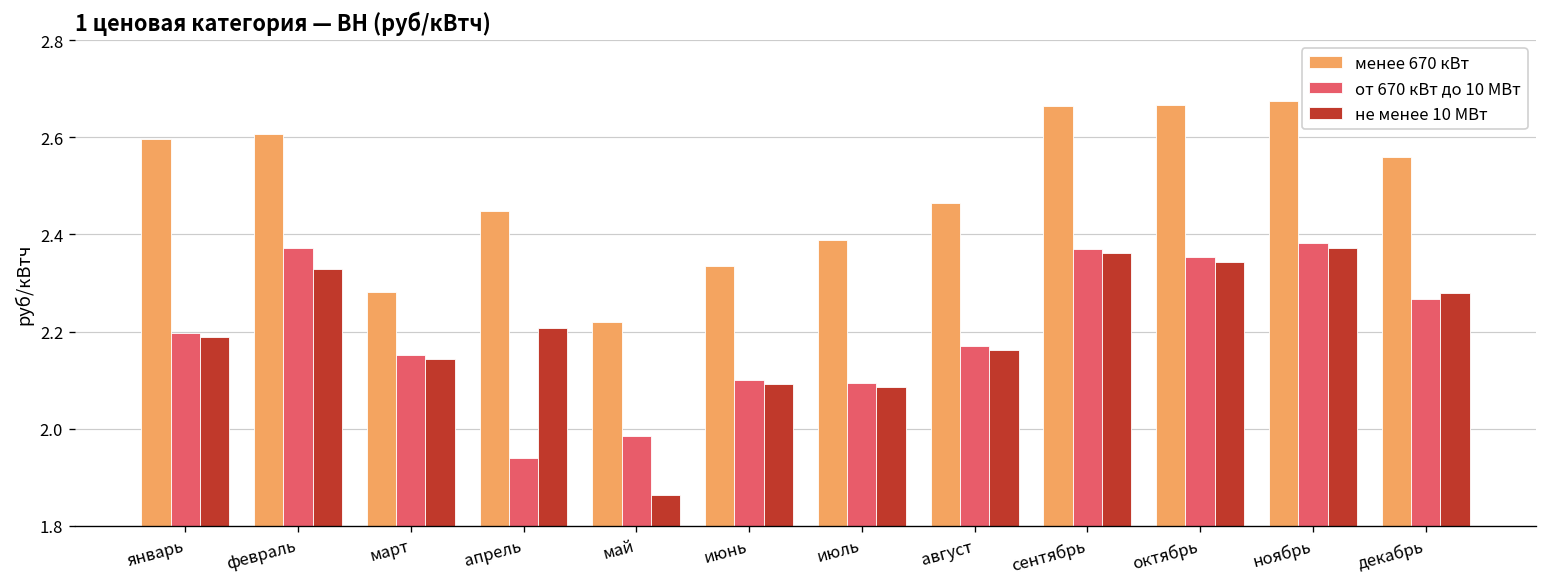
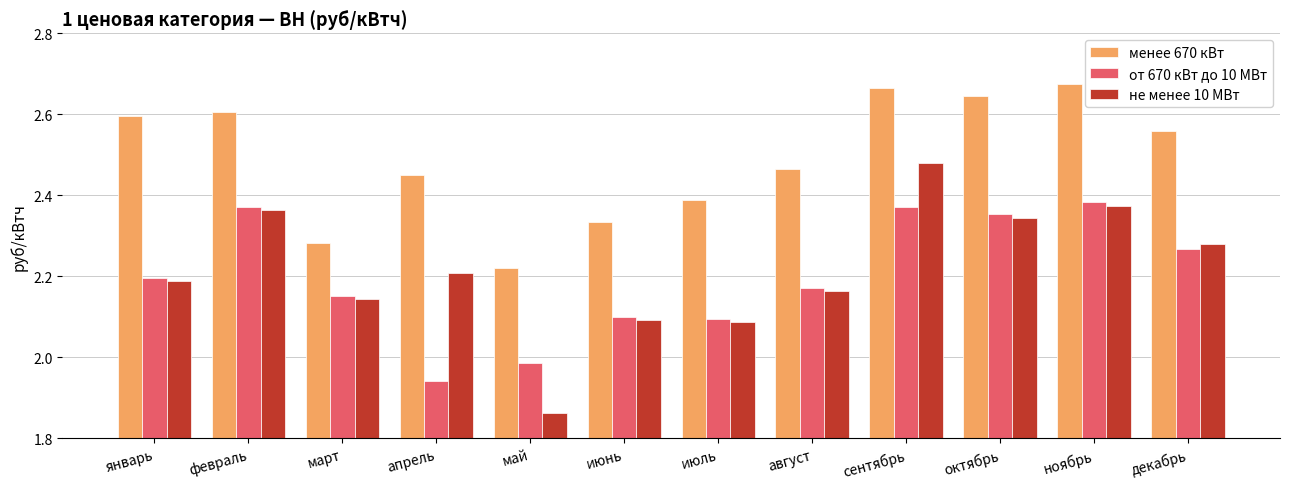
не менее 10 МВт, февраль: 2.33 -> 2.36
не менее 10 МВт, сентябрь: 2.36 -> 2.48
менее 670 кВт, октябрь: 2.67 -> 2.65
